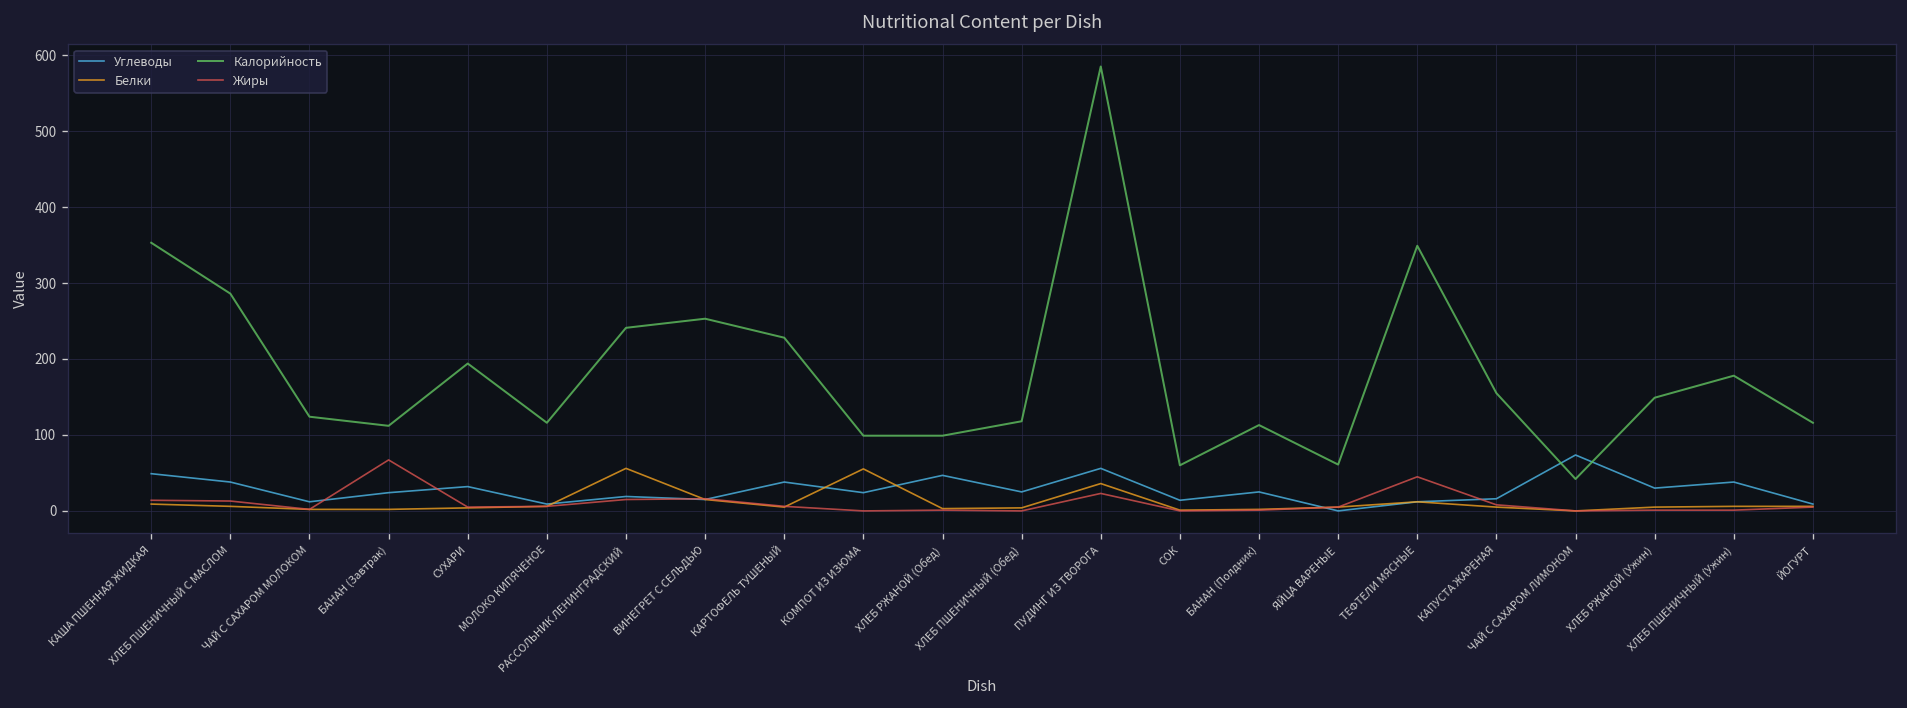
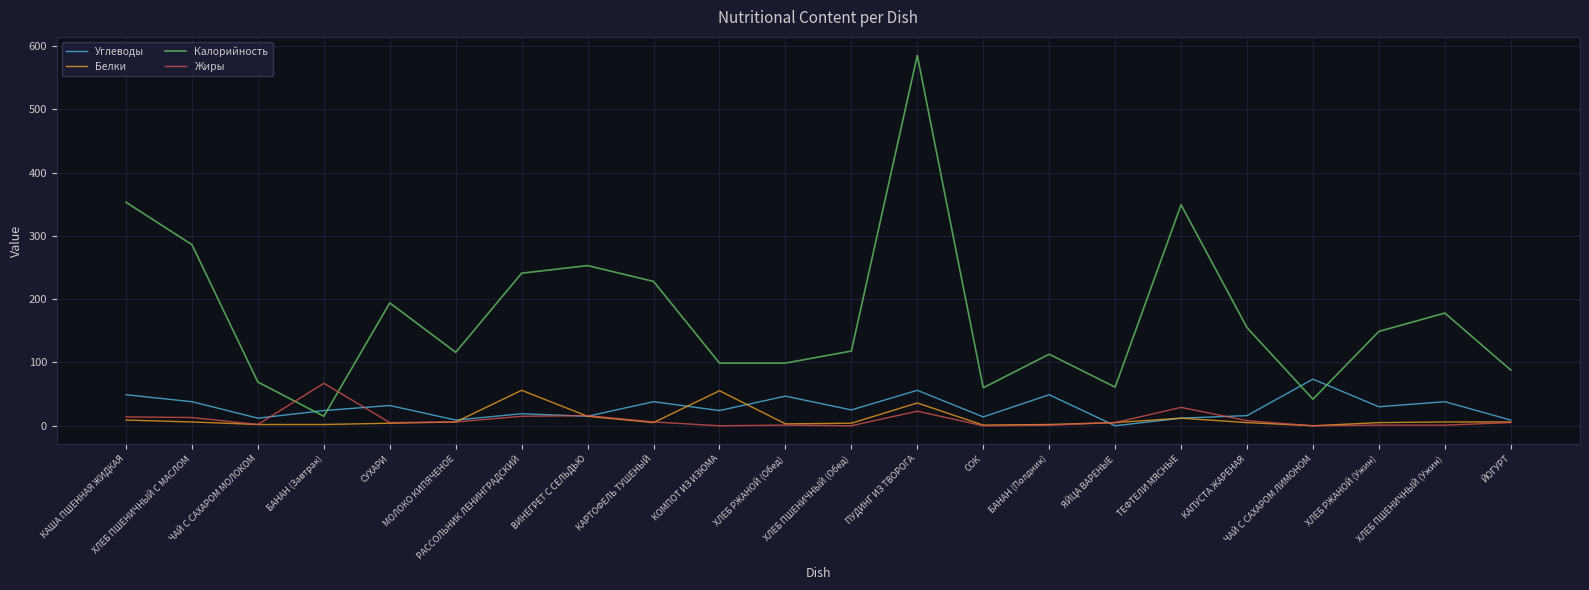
Калорийность, ЧАЙ С САХАРОМ МОЛОКОМ: 120 -> 70
Калорийность, БАНАН (Завтрак): 110 -> 20
Углеводы, БАНАН (Полдник): 30 -> 50
Жиры, ТЕФТЕЛИ МЯСНЫЕ: 40 -> 30
Калорийность, ЙОГУРТ: 120 -> 90
